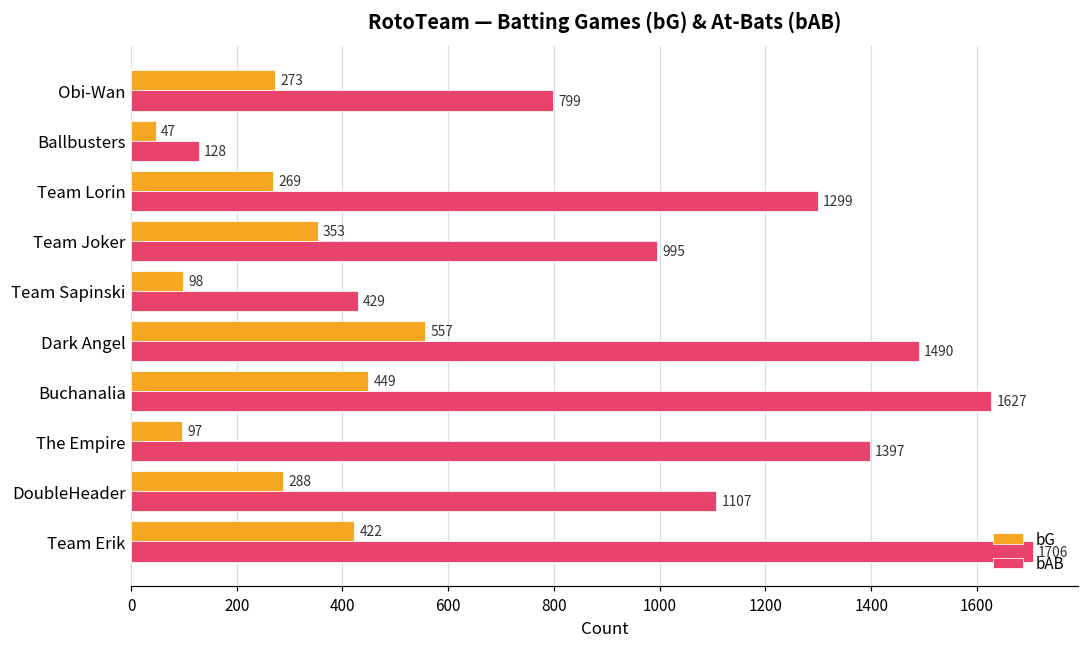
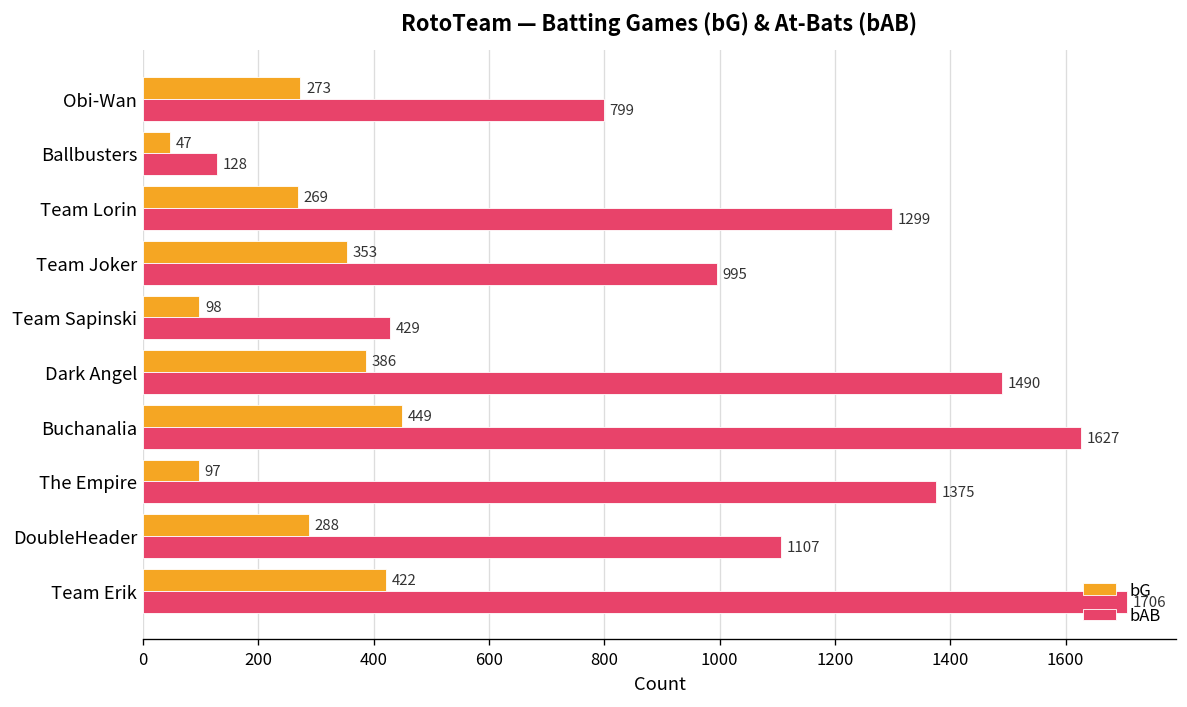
bG, Dark Angel: 557 -> 386
bAB, The Empire: 1397 -> 1375
